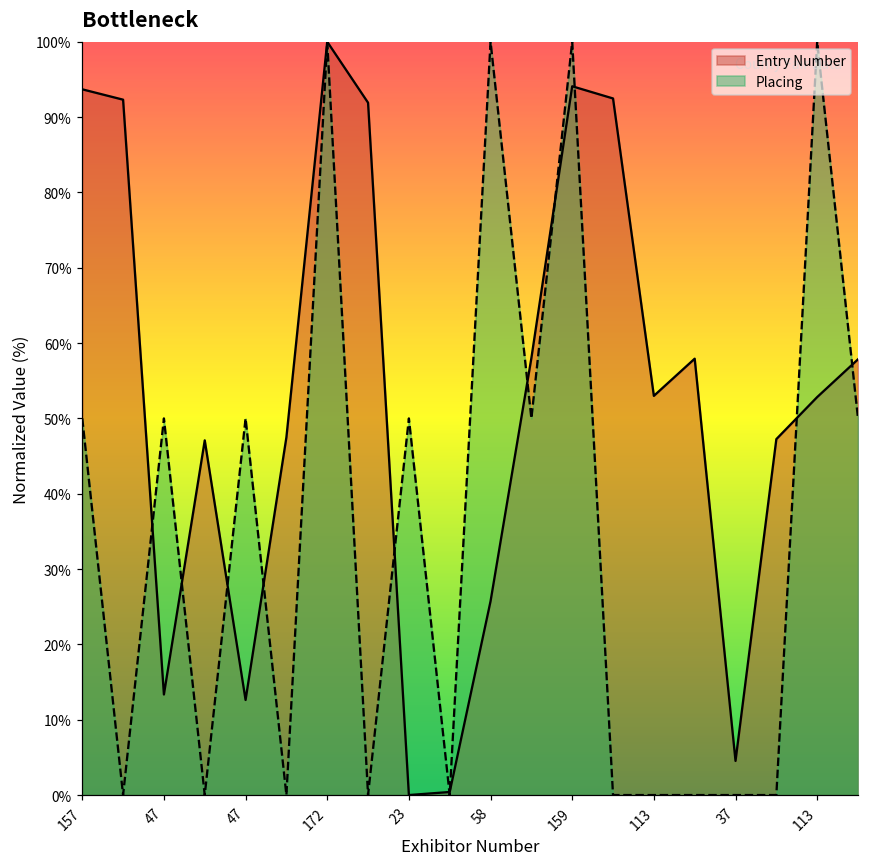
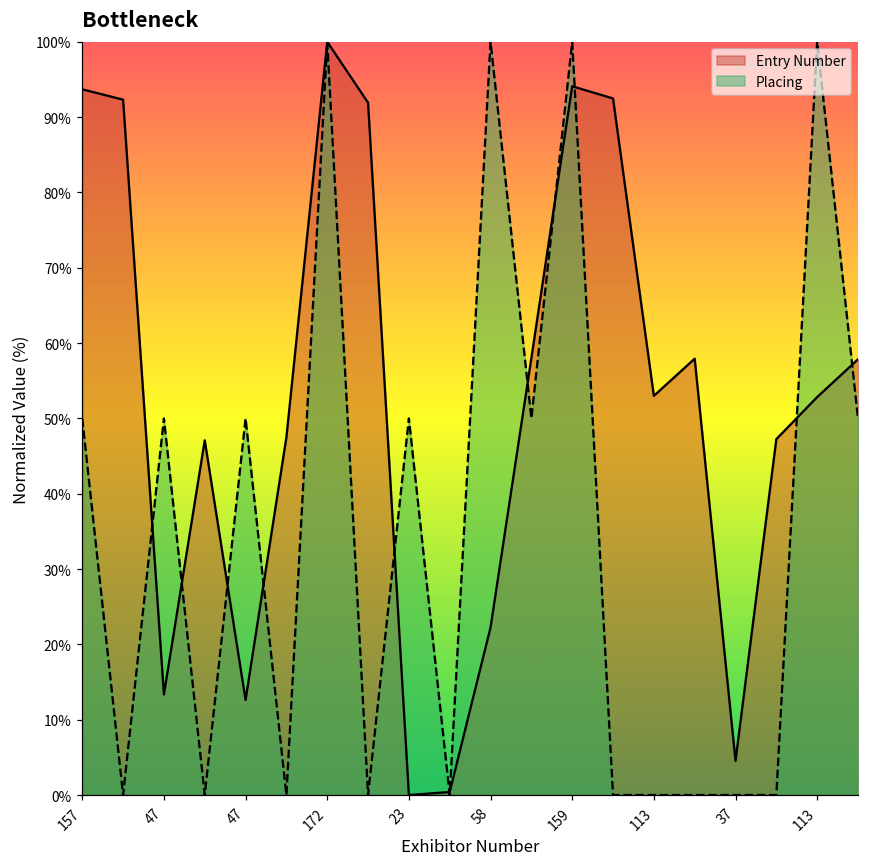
Entry Number, 58: 26% -> 22%
